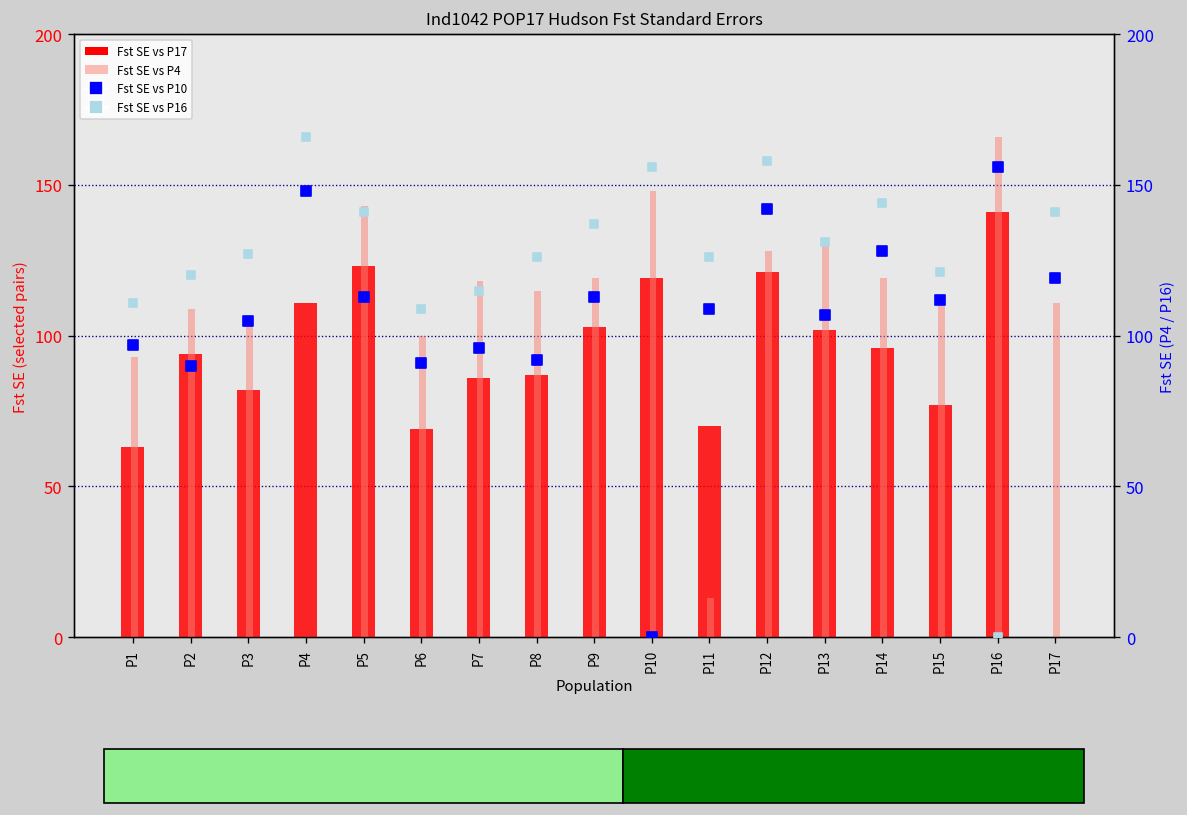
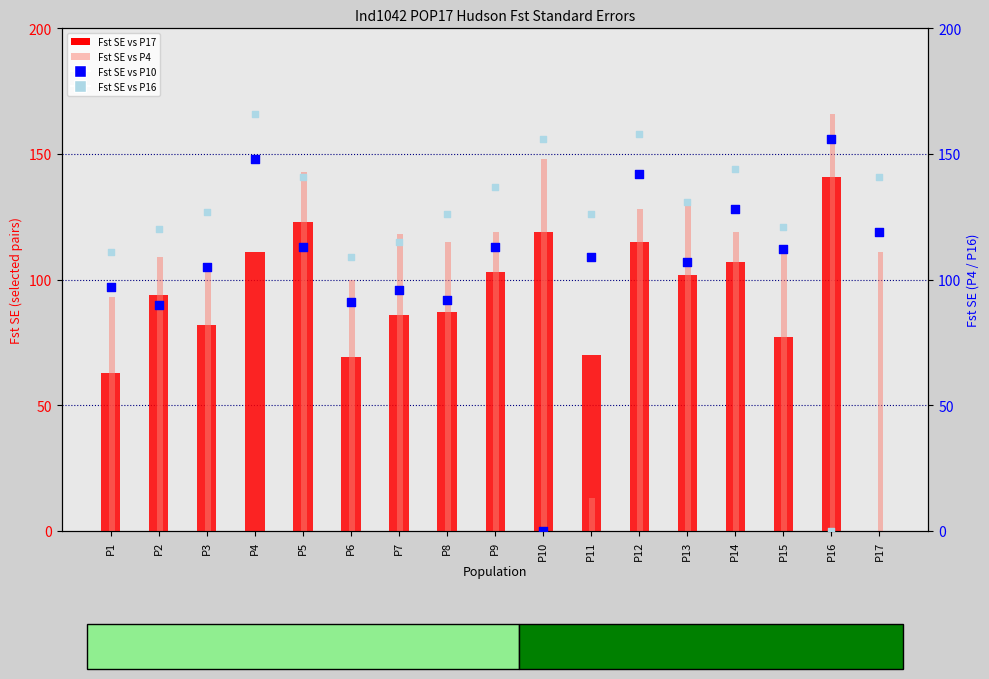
Fst SE vs P17, P12: 121 -> 115
Fst SE vs P17, P14: 96 -> 107
